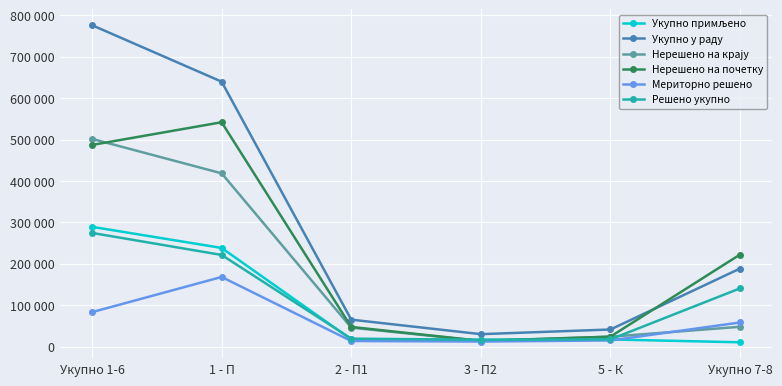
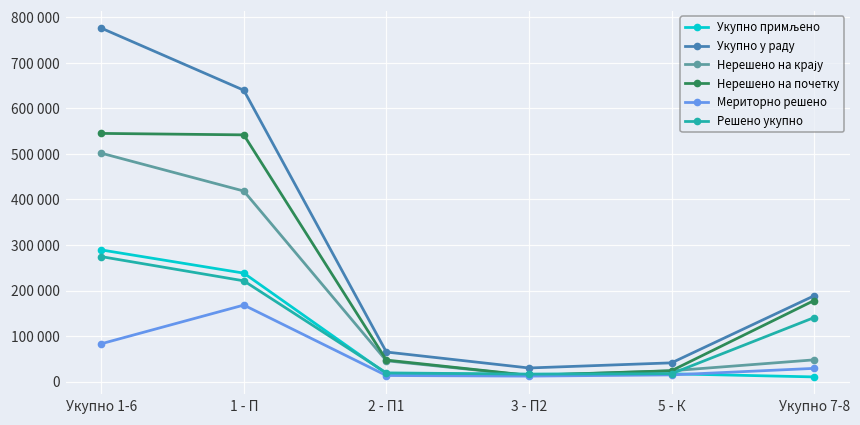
Нерешено на почетку, Укупно 1-6: 490000 -> 540000
Нерешено на почетку, Укупно 7-8: 220000 -> 180000
Мериторно решено, Укупно 7-8: 60000 -> 30000
